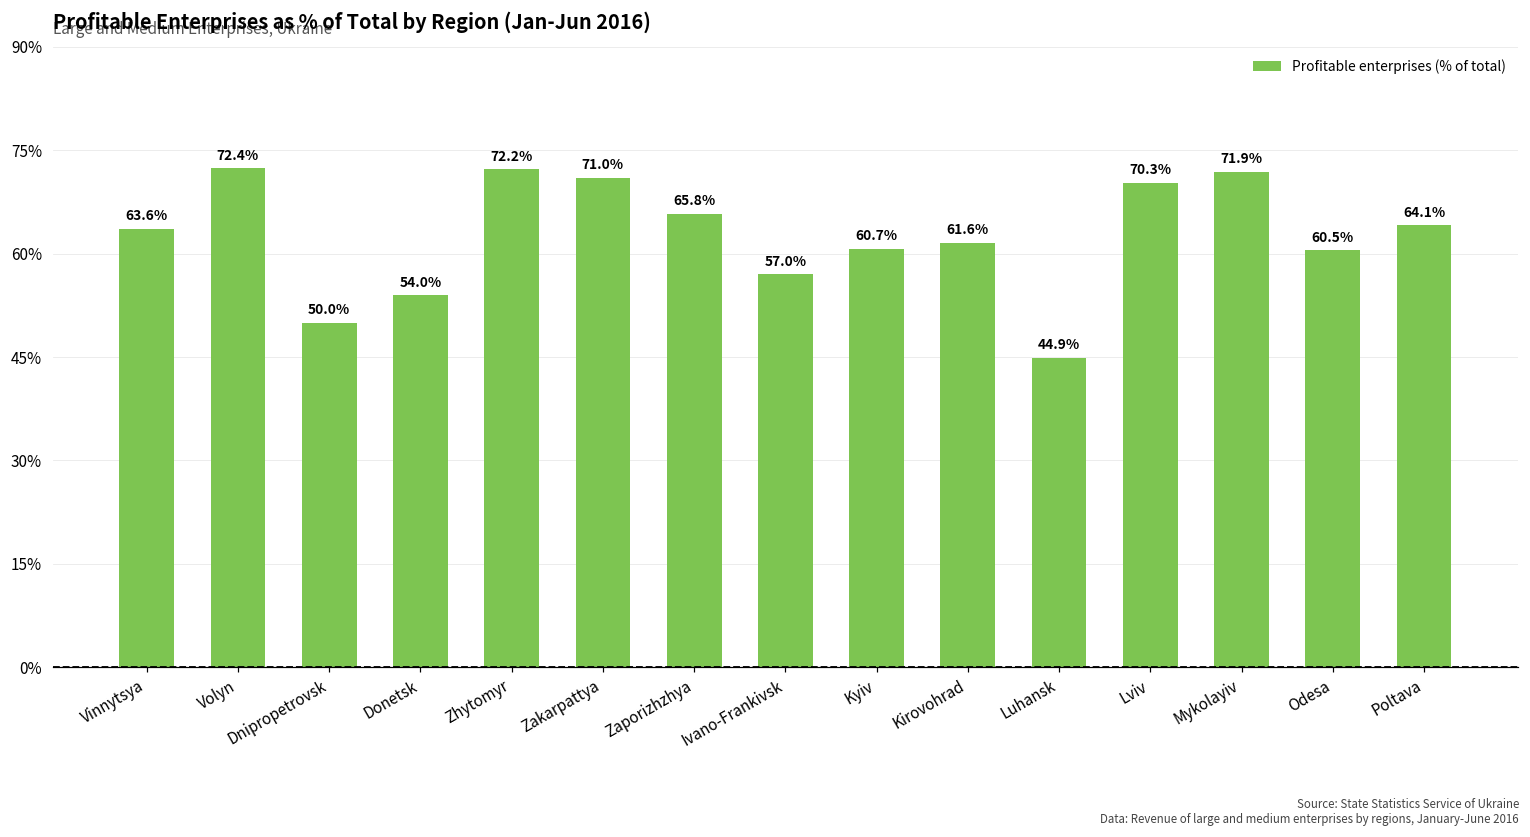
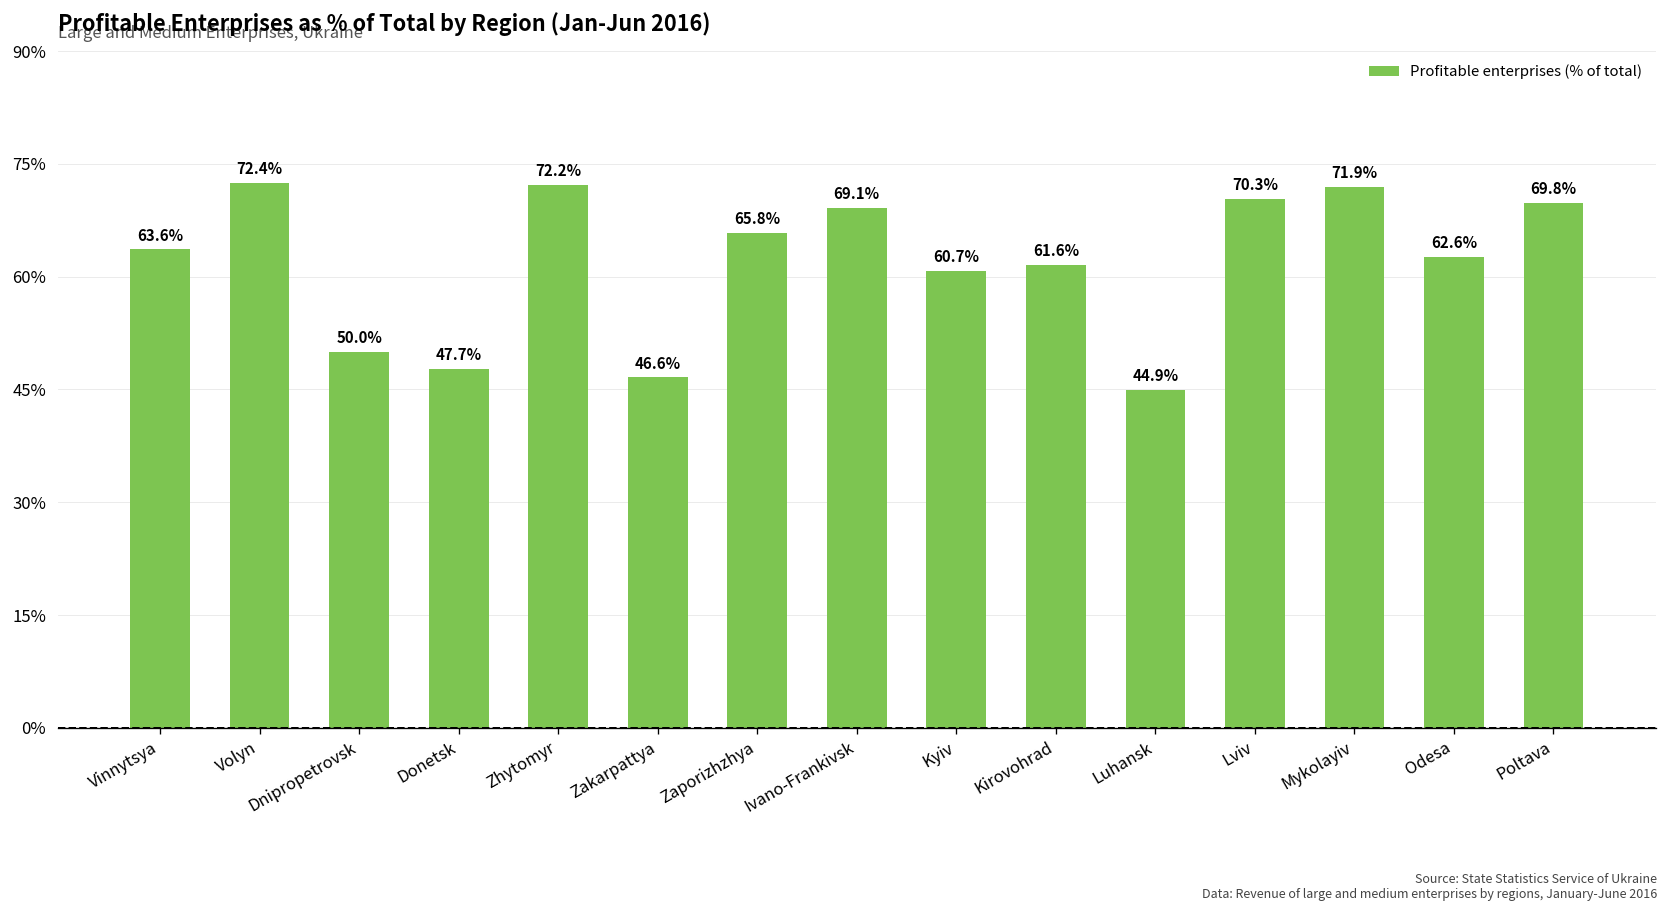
Donetsk: 54.0% -> 47.7%
Zakarpattya: 71.0% -> 46.6%
Ivano-Frankivsk: 57.0% -> 69.1%
Odesa: 60.5% -> 62.6%
Poltava: 64.1% -> 69.8%
